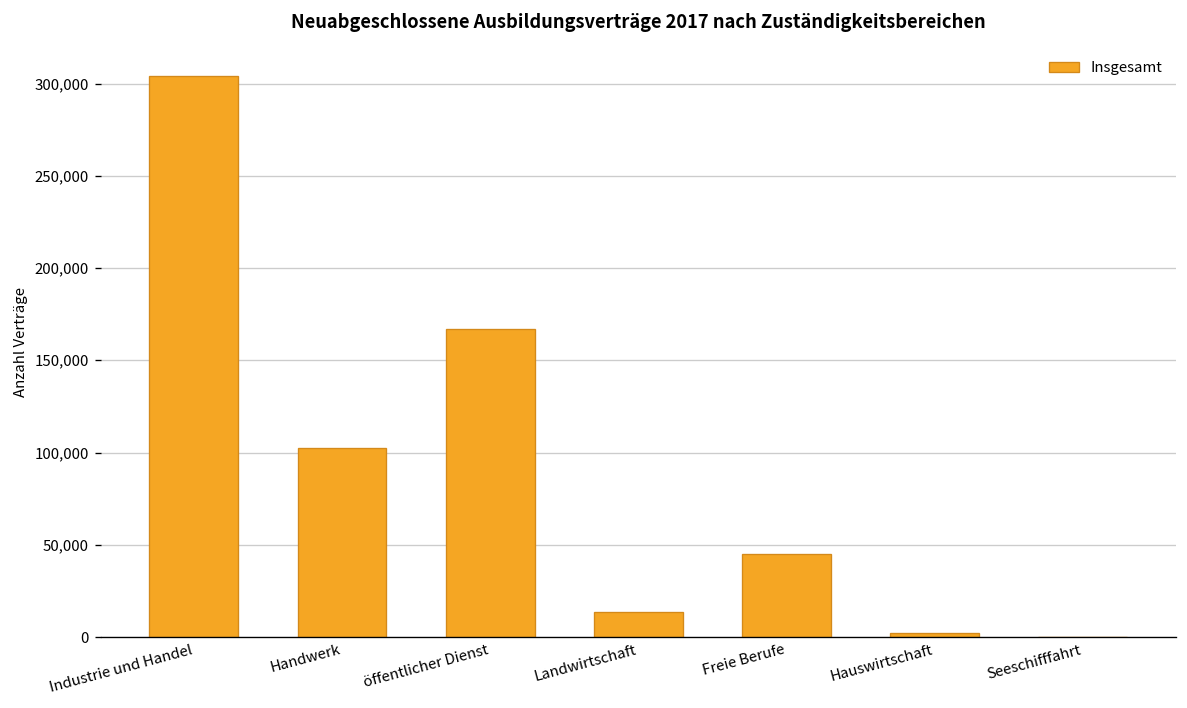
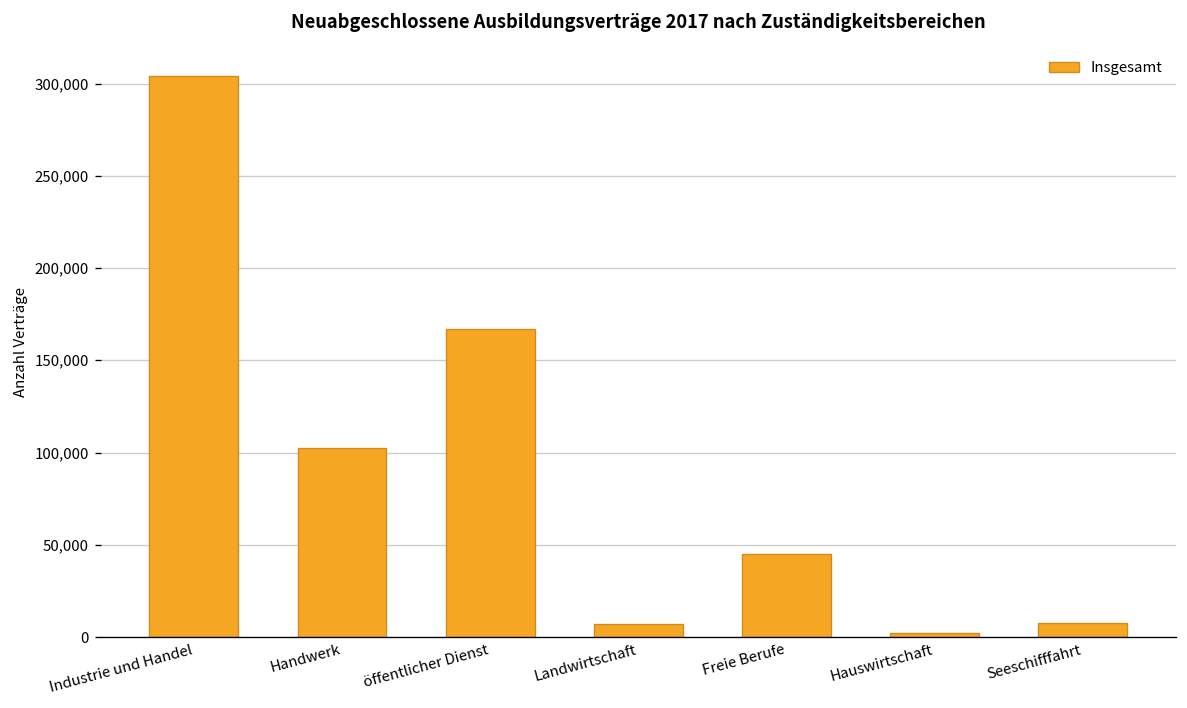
Landwirtschaft: 14,000 -> 7,000
Seeschifffahrt: 0 -> 8,000
